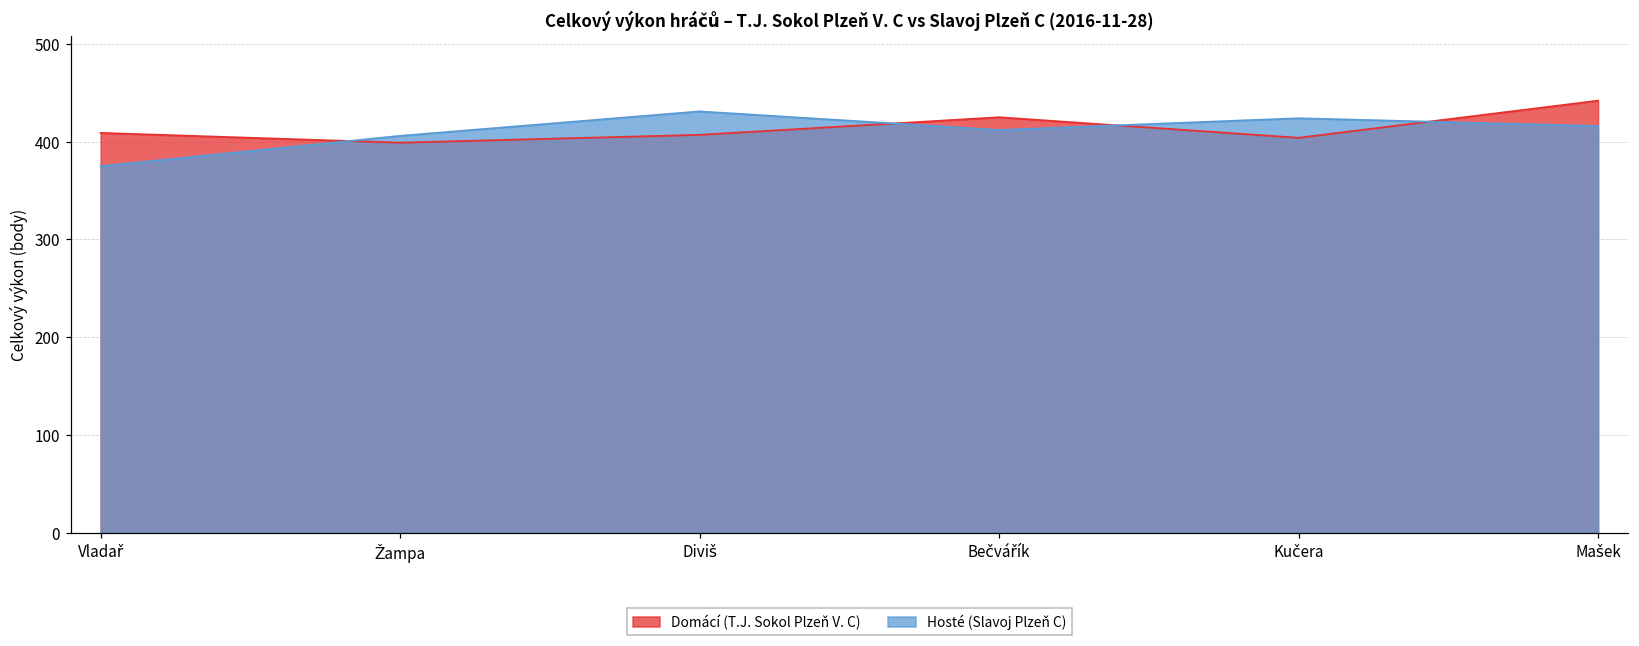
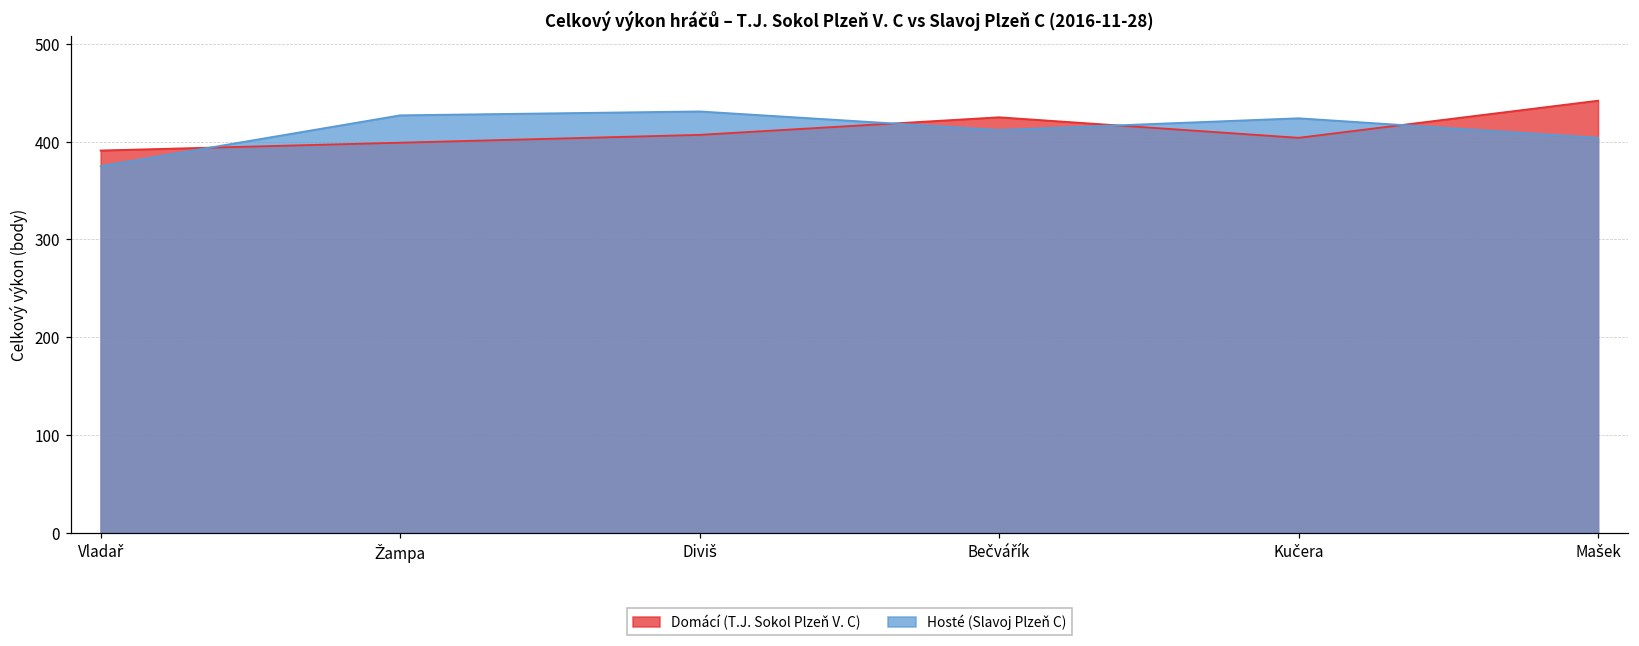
Domácí (T.J. Sokol Plzeň V. C), Vladař: 410 -> 390
Hosté (Slavoj Plzeň C), Žampa: 410 -> 430
Hosté (Slavoj Plzeň C), Mašek: 420 -> 400
